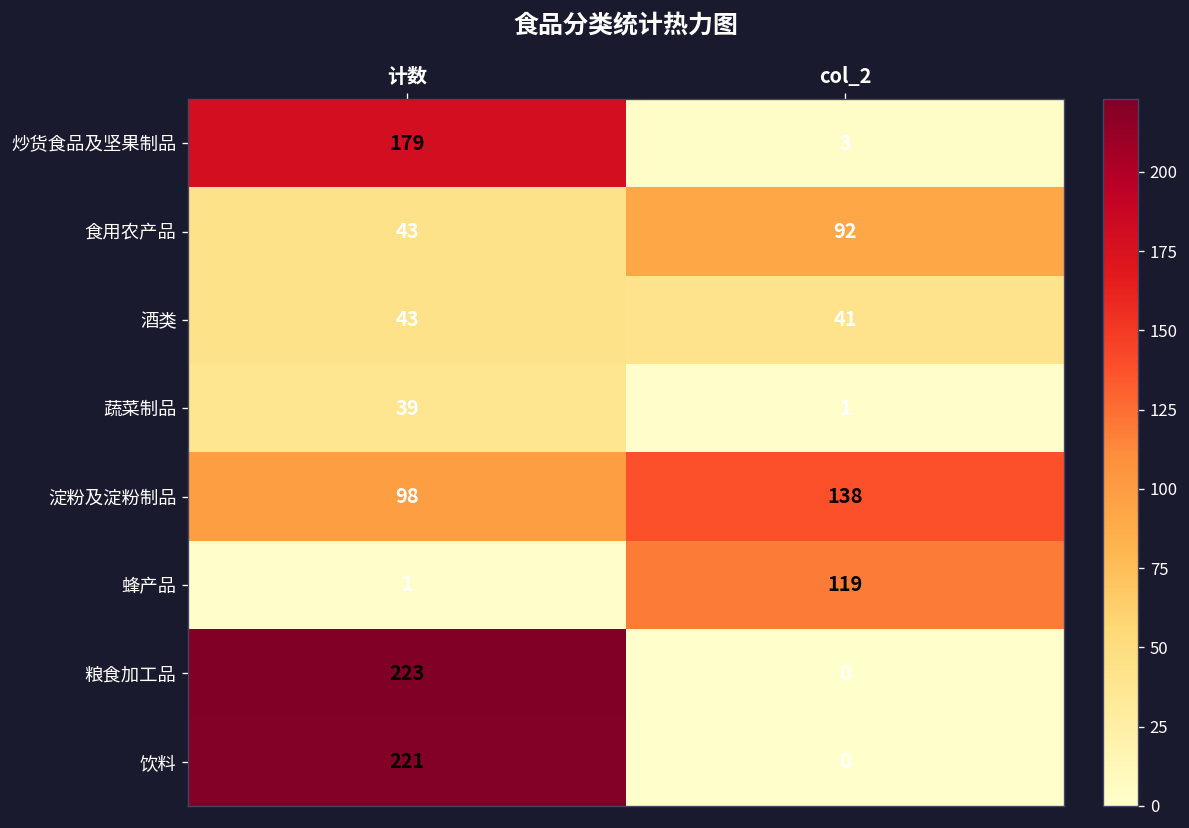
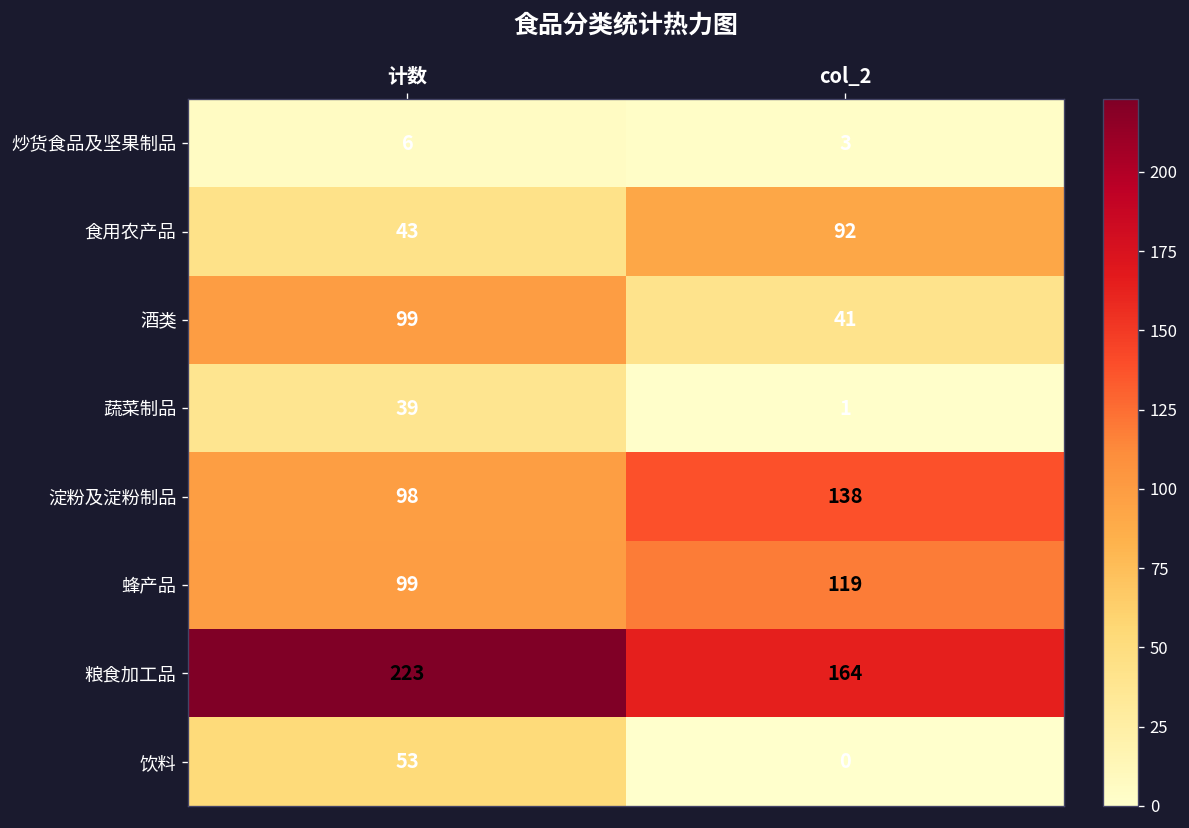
炒货食品及坚果制品, 计数: 179 -> 6
酒类, 计数: 43 -> 99
蜂产品, 计数: 1 -> 99
粮食加工品, col_2: 0 -> 164
饮料, 计数: 221 -> 53
